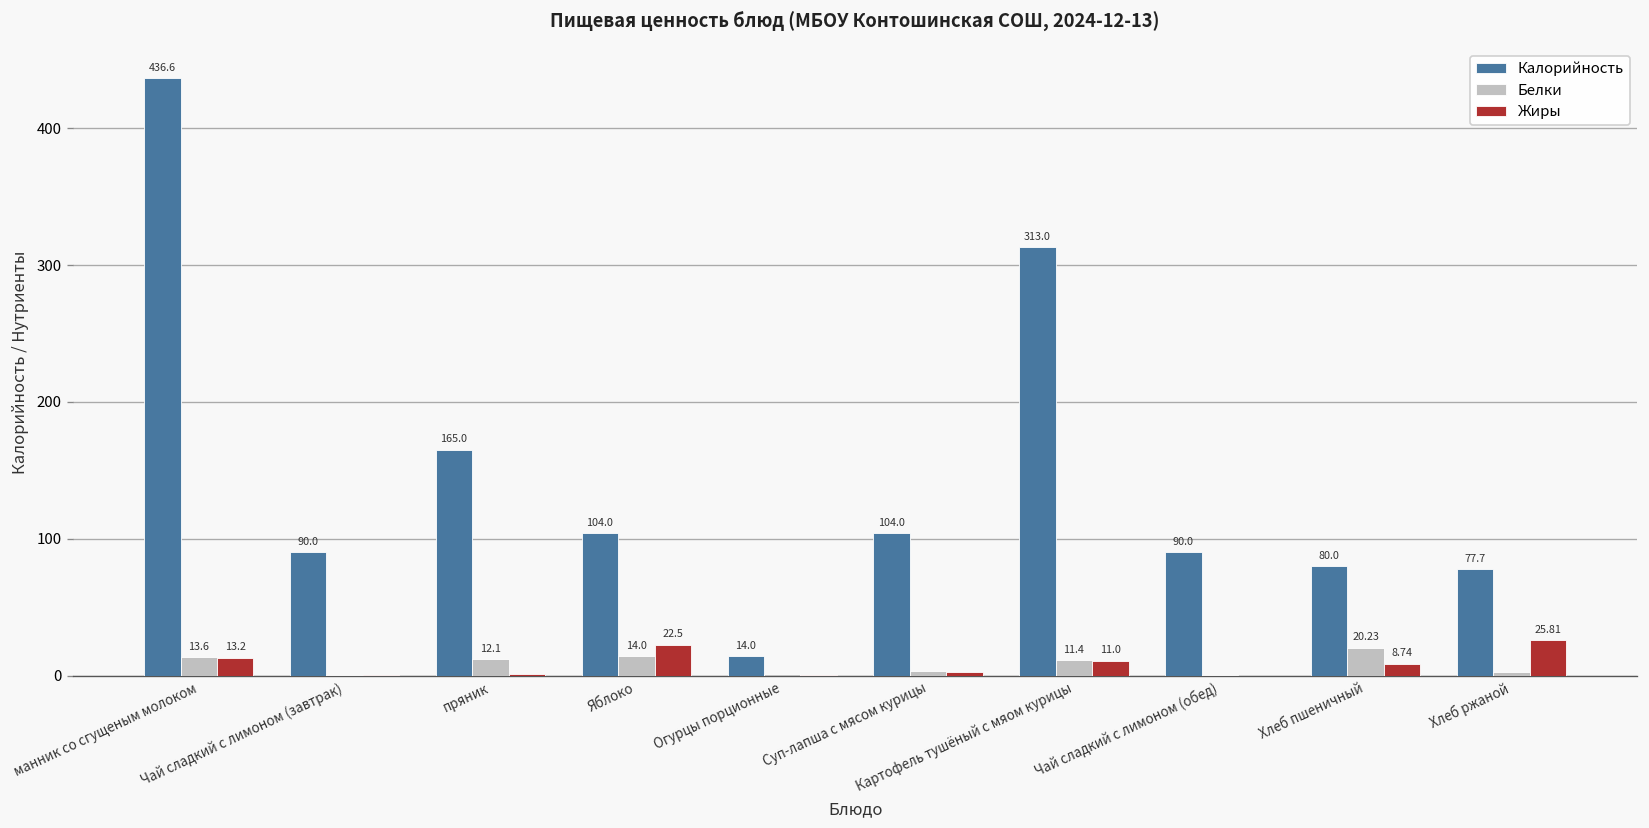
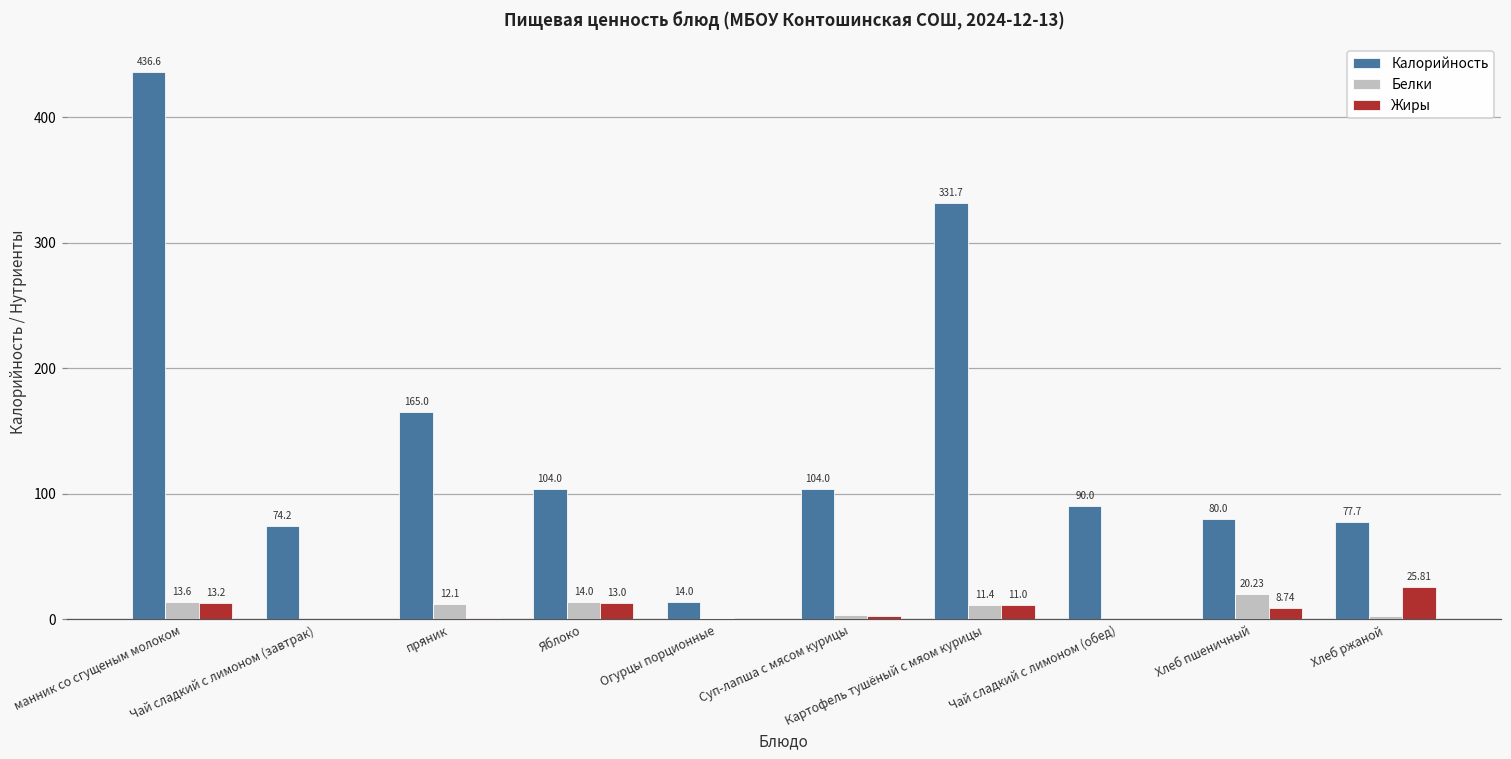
Калорийность, Чай сладкий с лимоном (завтрак): 90.0 -> 74.2
Жиры, Яблоко: 22.5 -> 13.0
Калорийность, Картофель тушёный с мяом курицы: 313.0 -> 331.7
